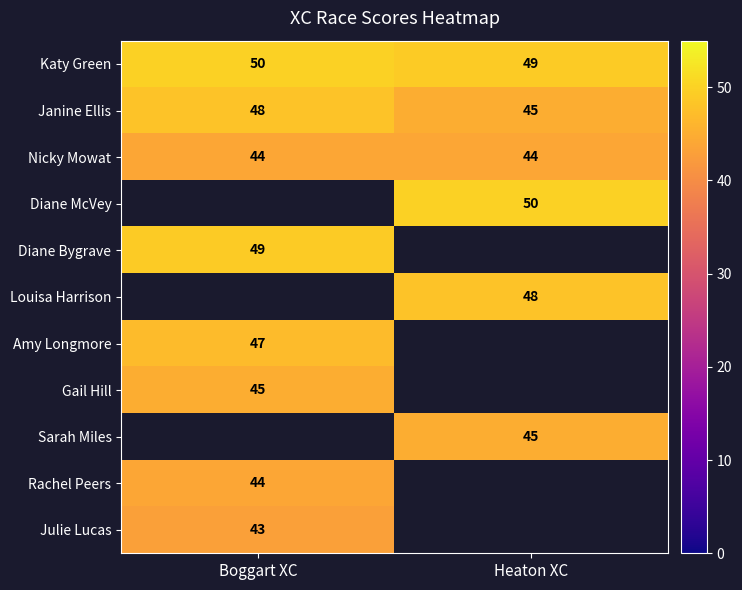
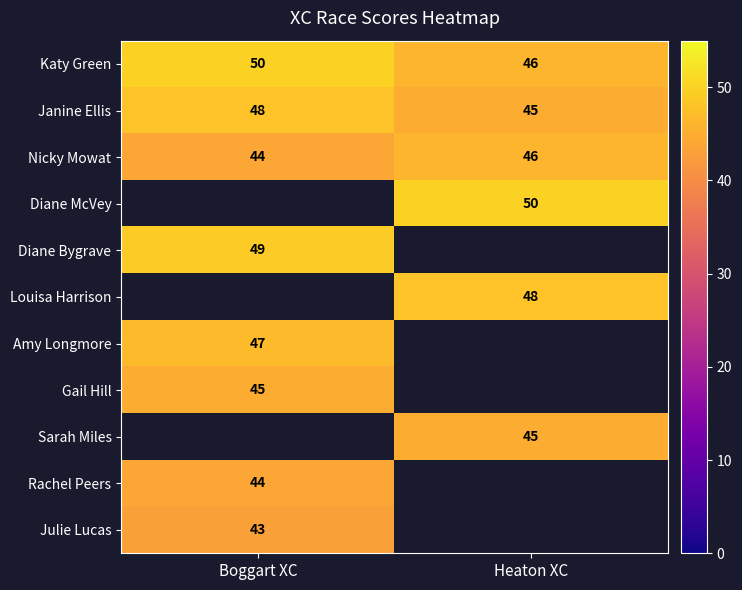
Katy Green, Heaton XC: 49 -> 46
Nicky Mowat, Heaton XC: 44 -> 46
